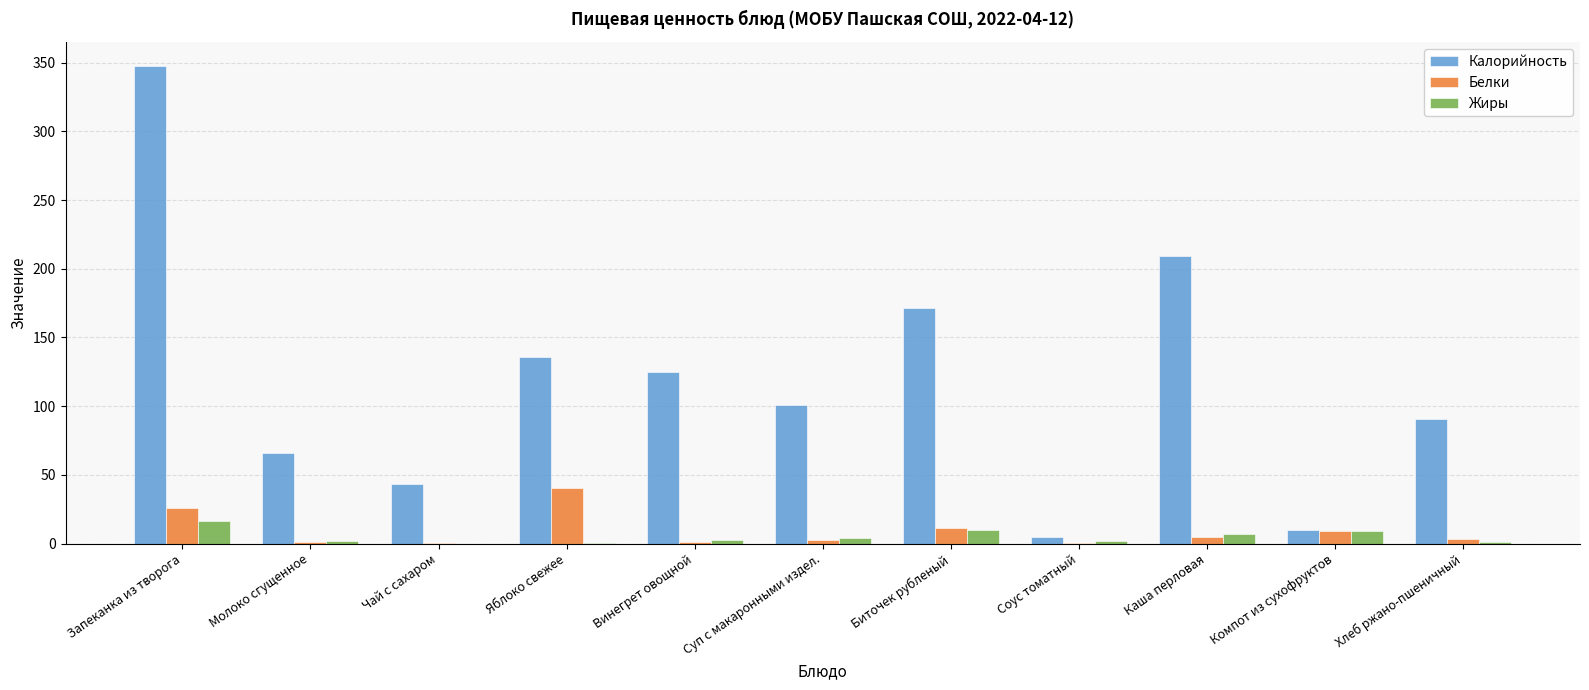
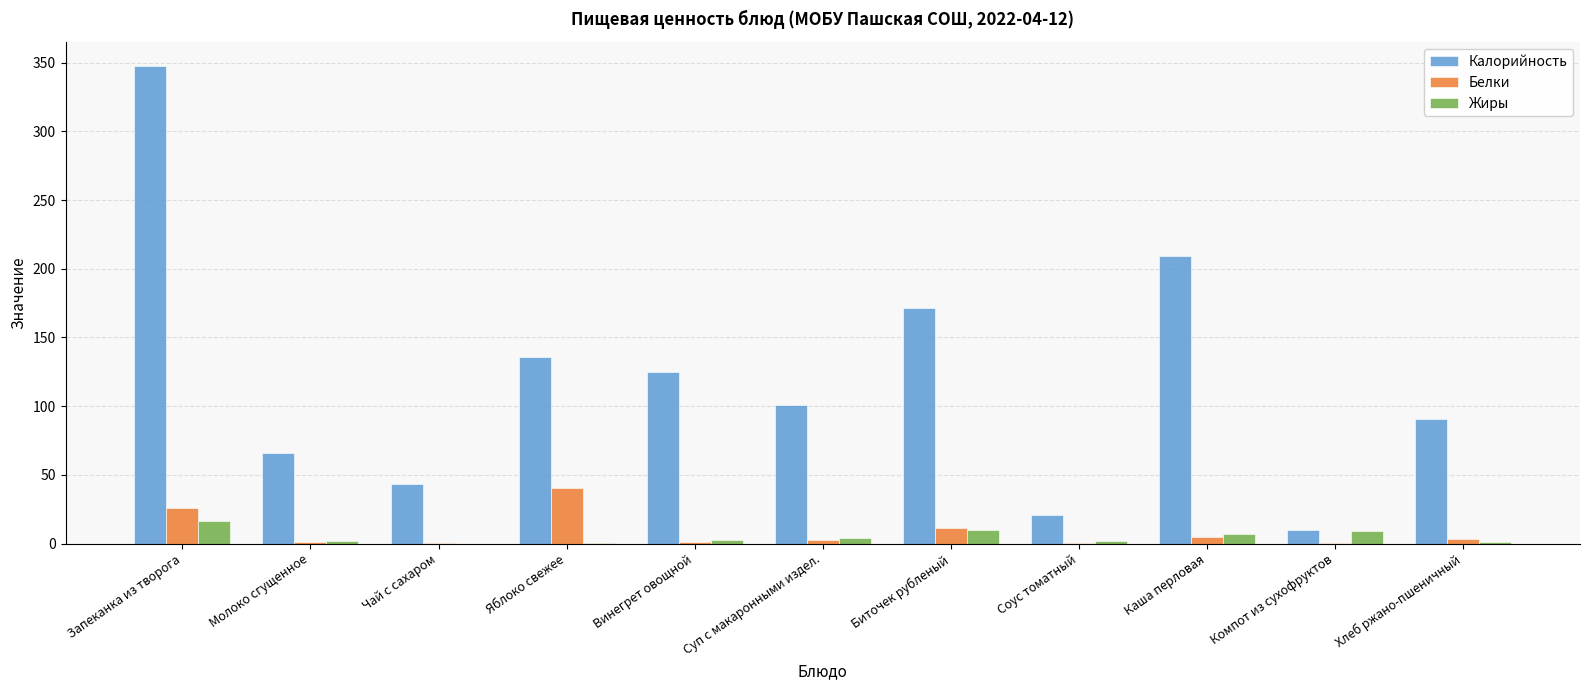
Калорийность, Соус томатный: 5 -> 21
Белки, Компот из сухофруктов: 9 -> 1
